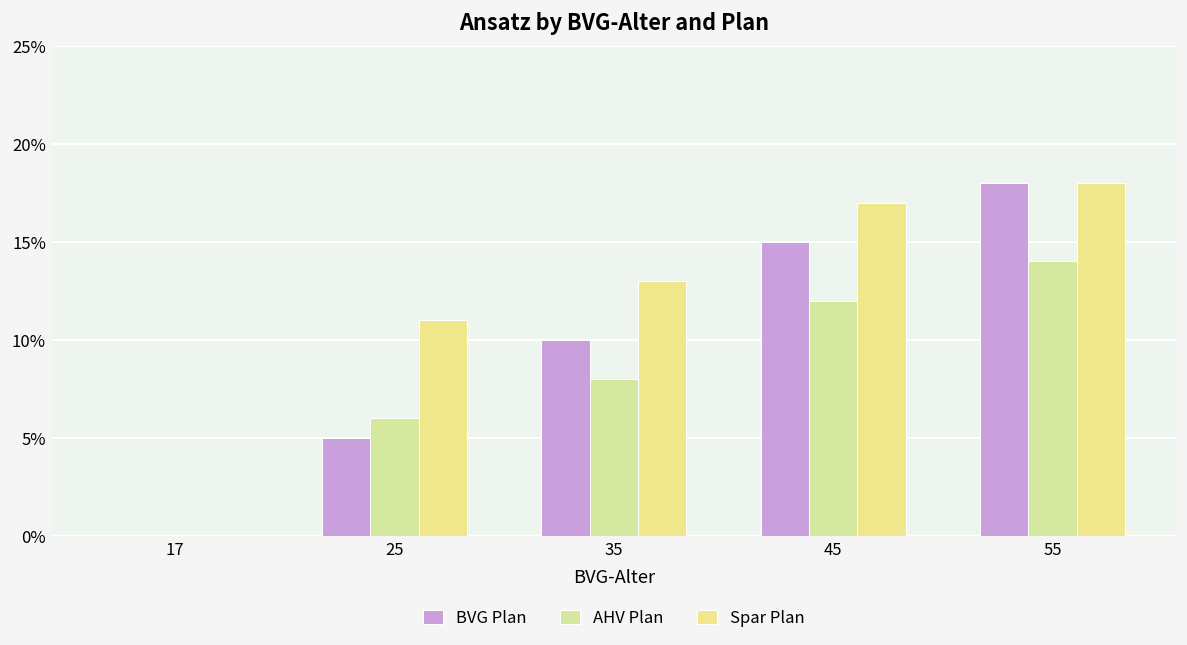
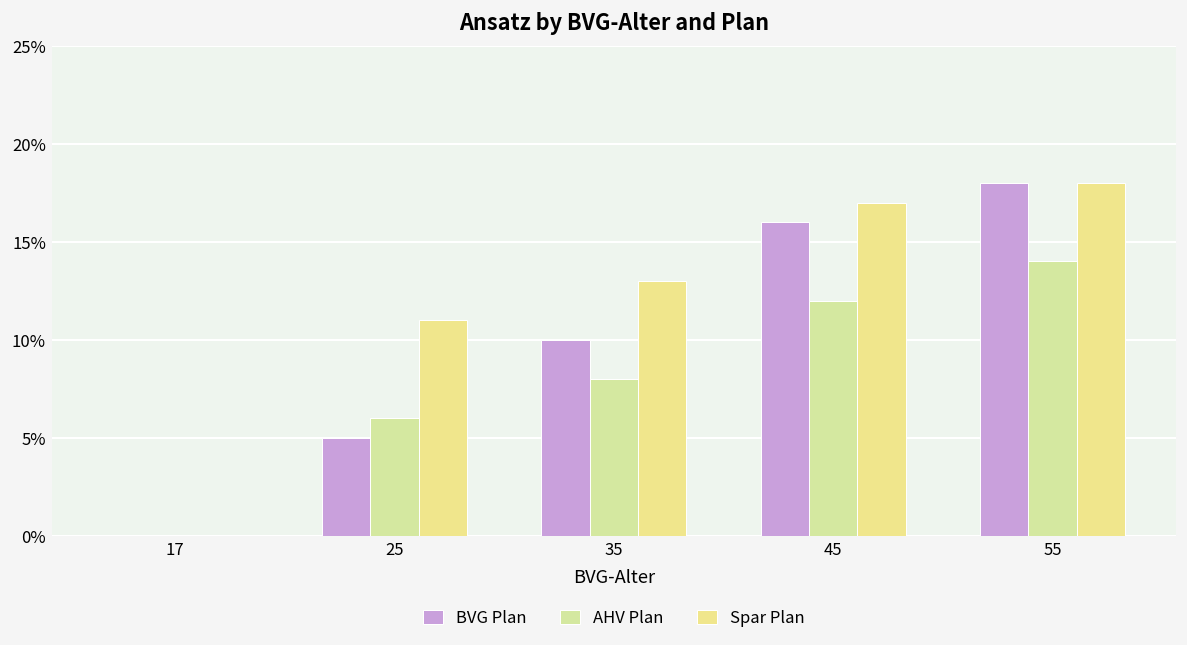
BVG Plan, 45: 15.0% -> 16.0%
